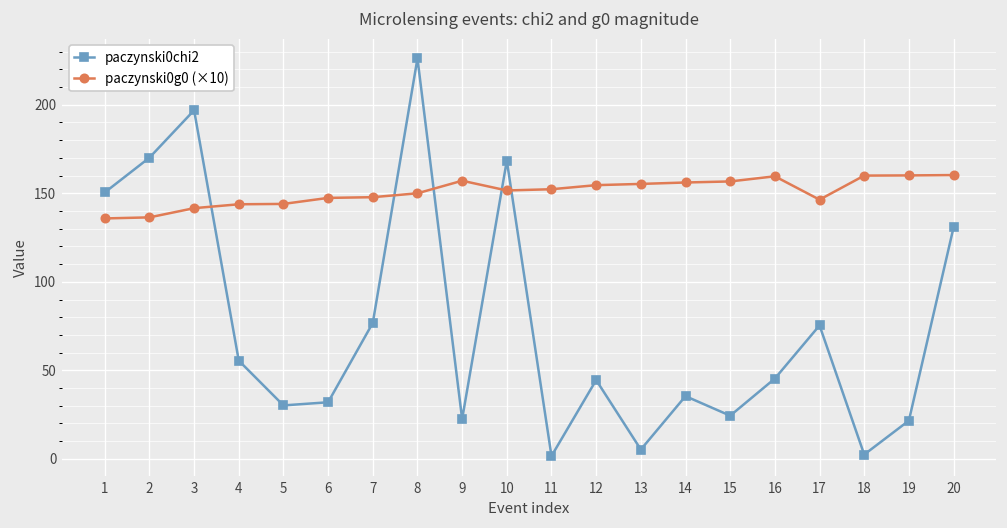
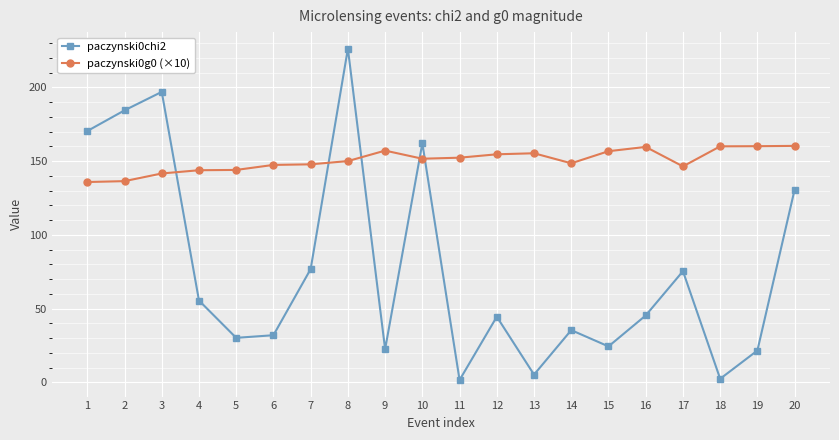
paczynski0chi2, 1: 150 -> 170
paczynski0chi2, 2: 170 -> 184
paczynski0chi2, 10: 168 -> 162
paczynski0g0 (×10), 14: 156 -> 149
